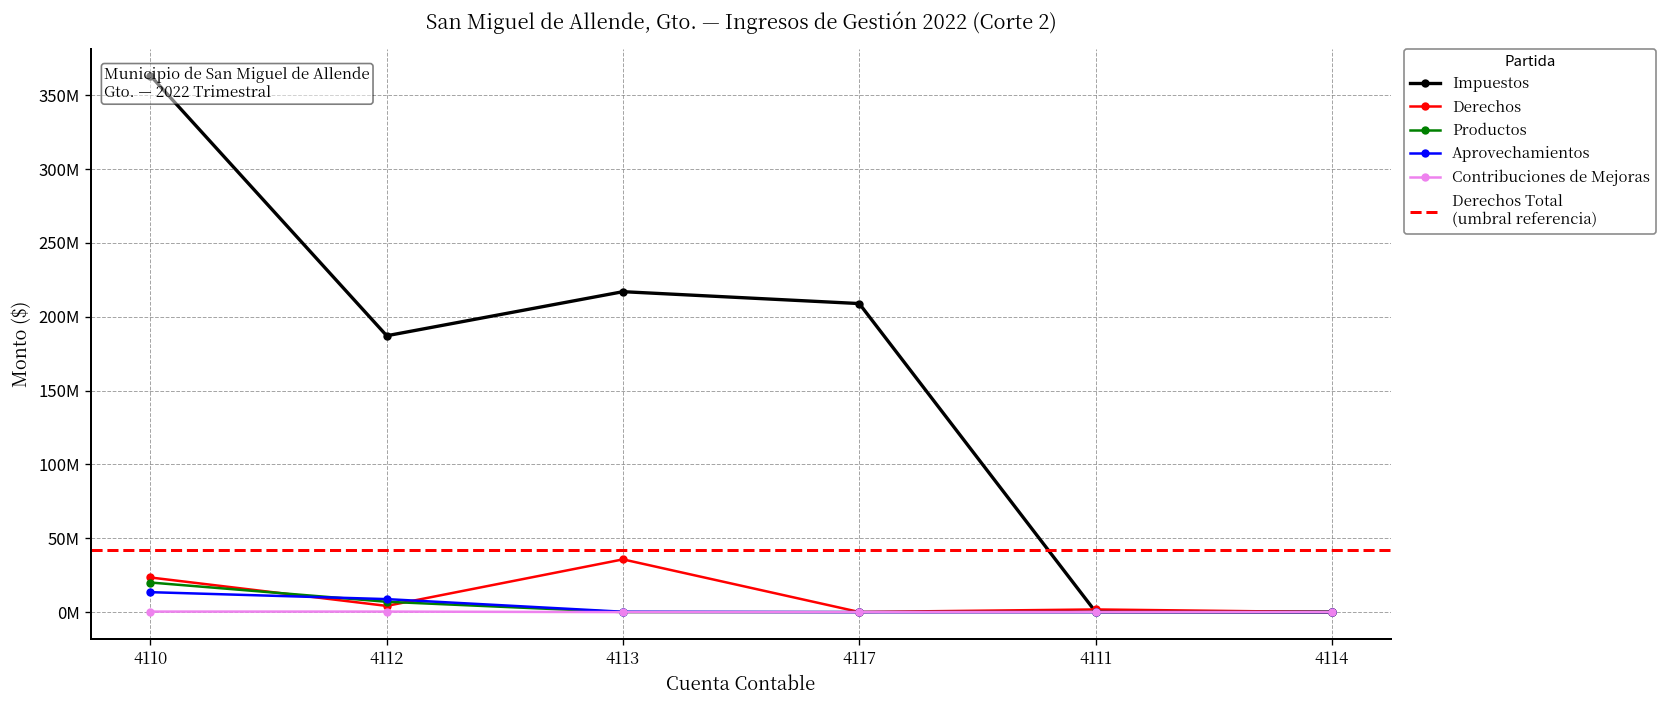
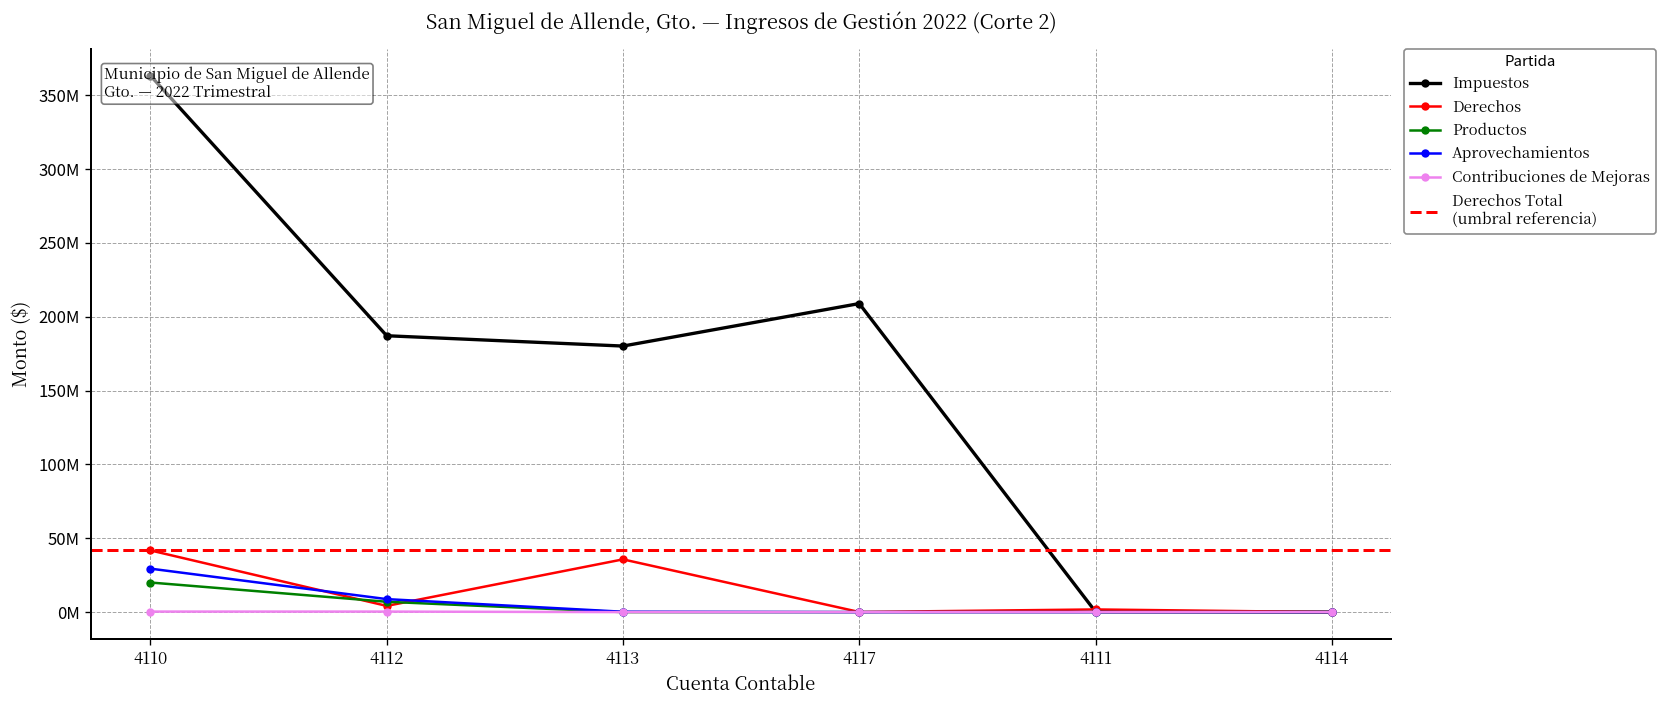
Derechos, 4110: 23000000 -> 42000000
Aprovechamientos, 4110: 14000000 -> 29000000
Impuestos, 4113: 217000000 -> 180000000
